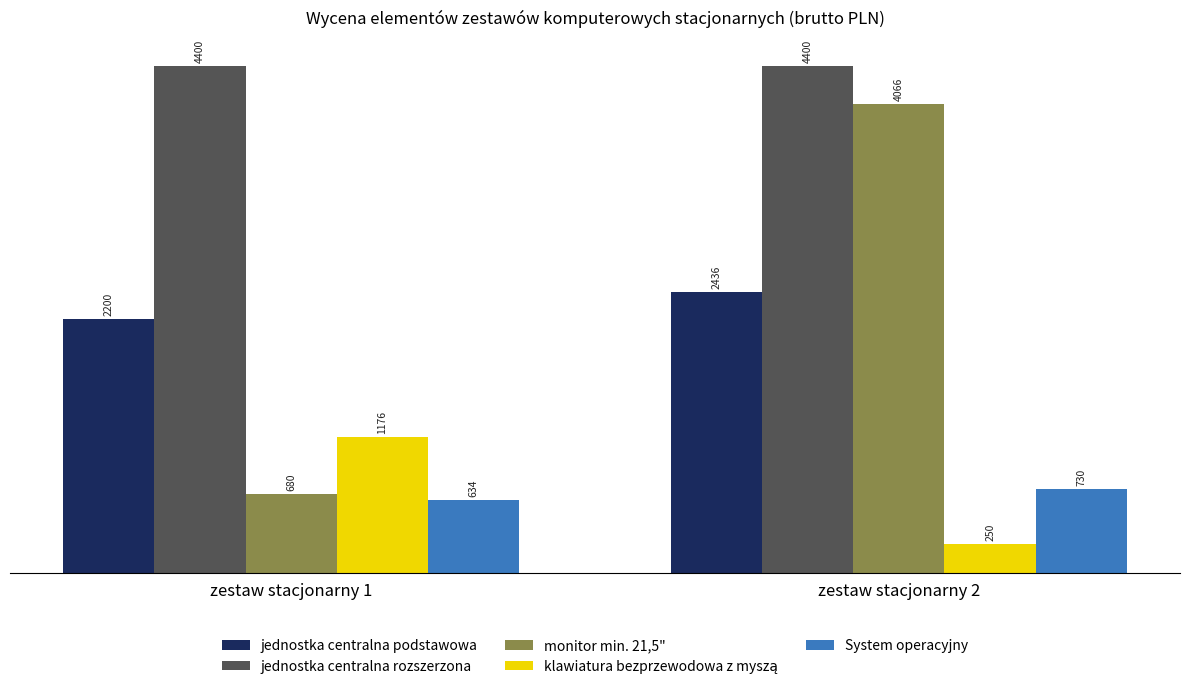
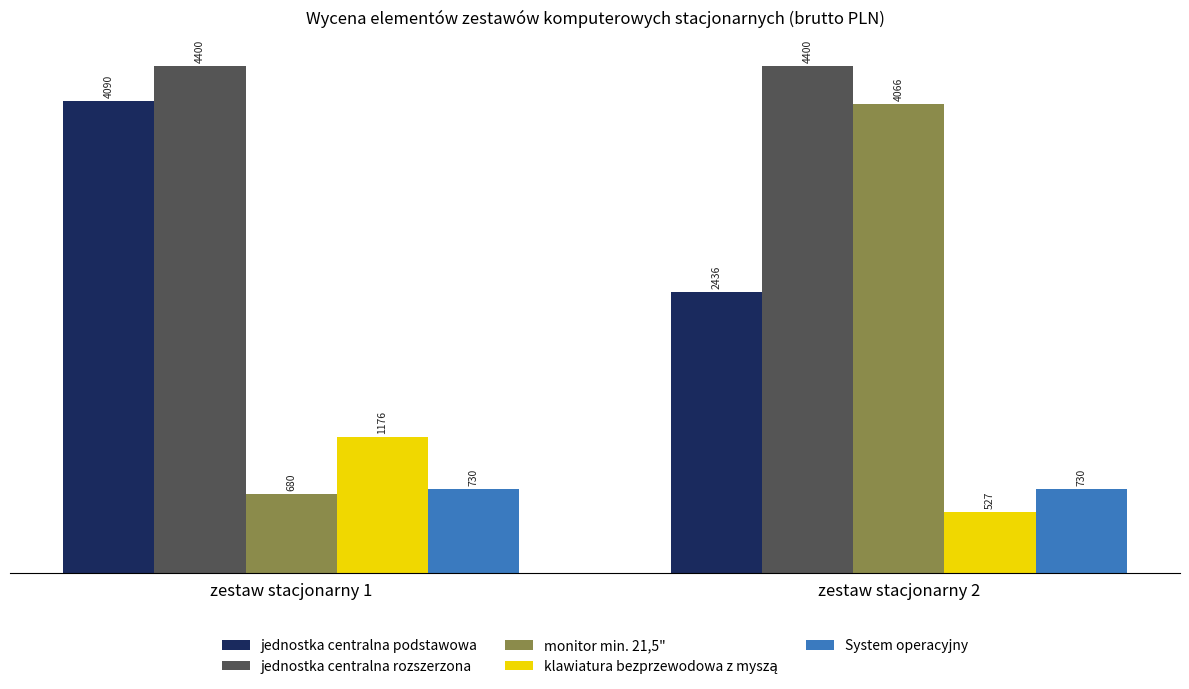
jednostka centralna podstawowa, zestaw stacjonarny 1: 2200 -> 4090
System operacyjny, zestaw stacjonarny 1: 634 -> 730
klawiatura bezprzewodowa z myszą, zestaw stacjonarny 2: 250 -> 527
